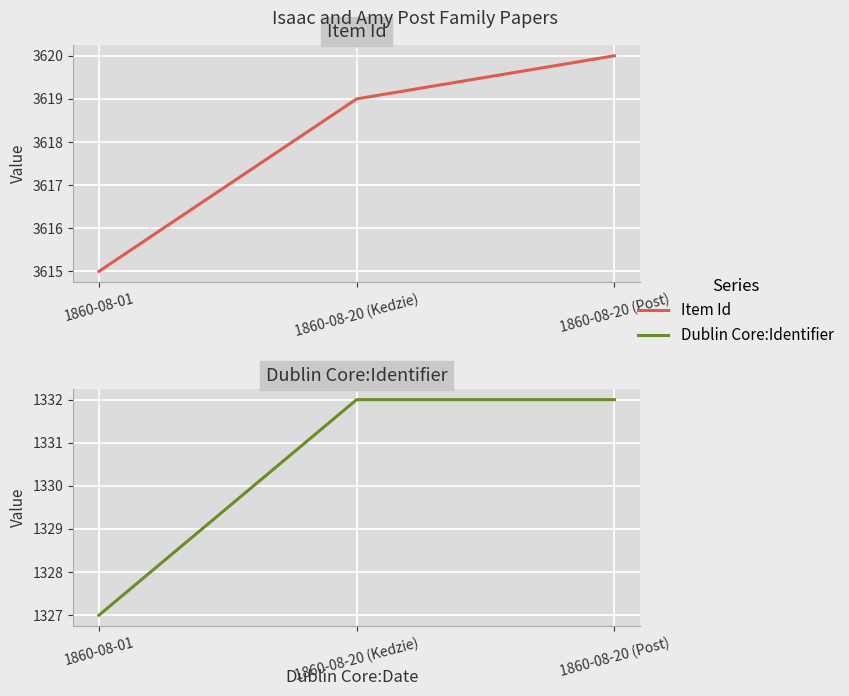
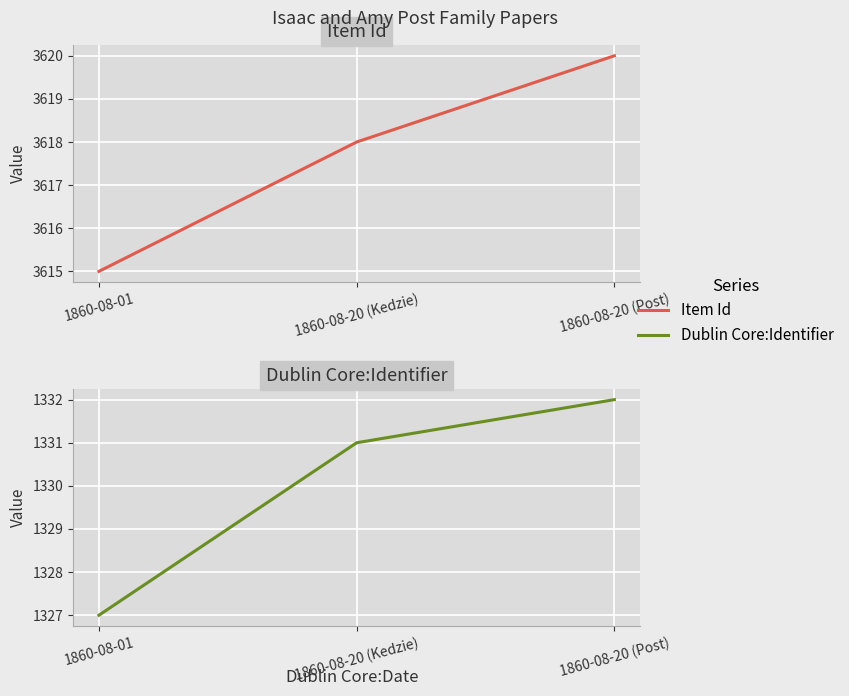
Item Id, 1860-08-20 (Kedzie): 3619 -> 3618
Dublin Core:Identifier, 1860-08-20 (Kedzie): 1332 -> 1331
